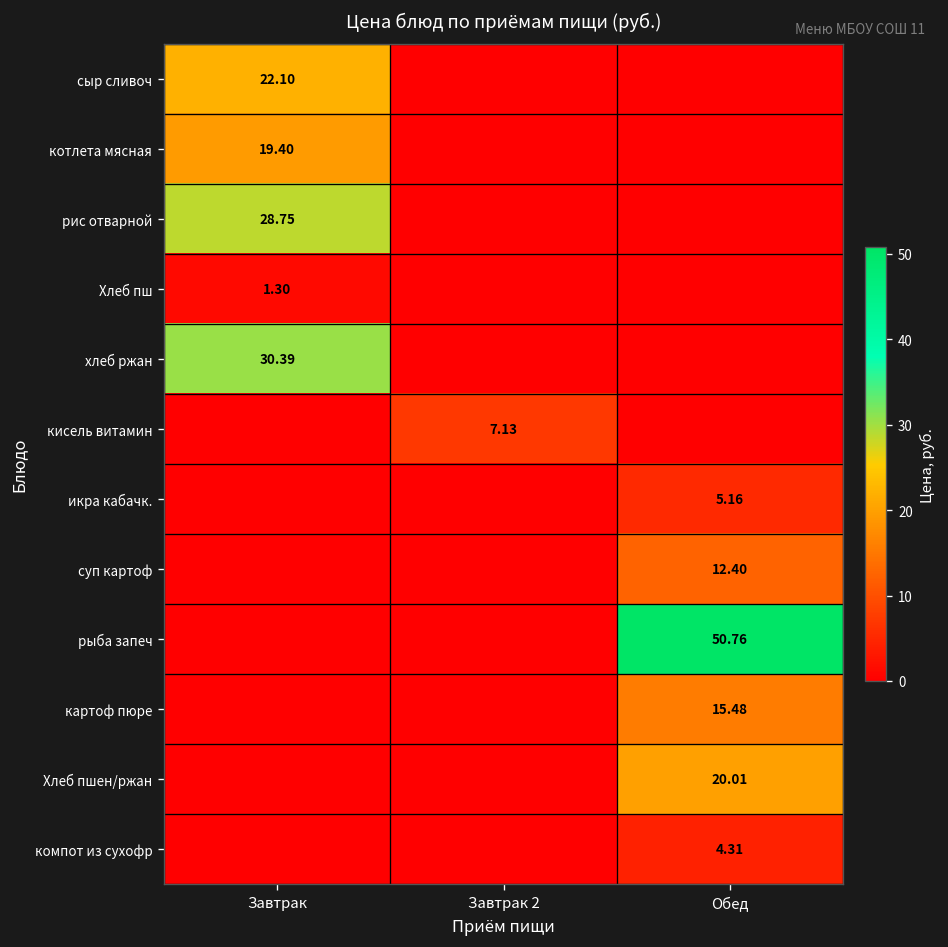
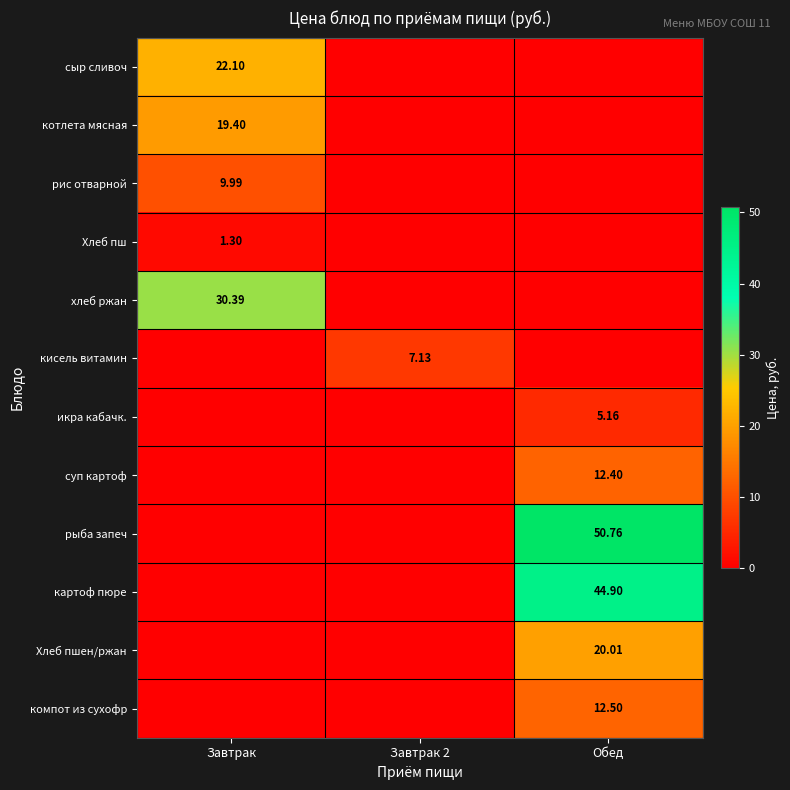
рис отварной, Завтрак: 28.75 -> 9.99
картоф пюре, Обед: 15.48 -> 44.90
компот из сухофр, Обед: 4.31 -> 12.50
